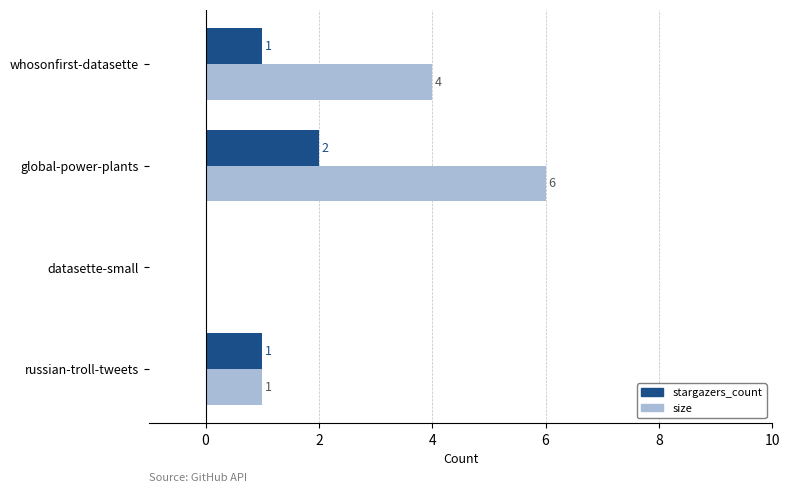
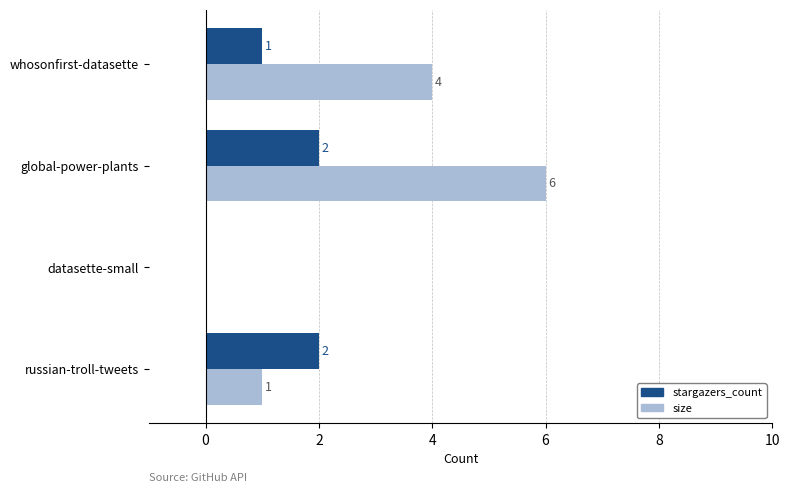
stargazers_count, russian-troll-tweets: 1 -> 2
